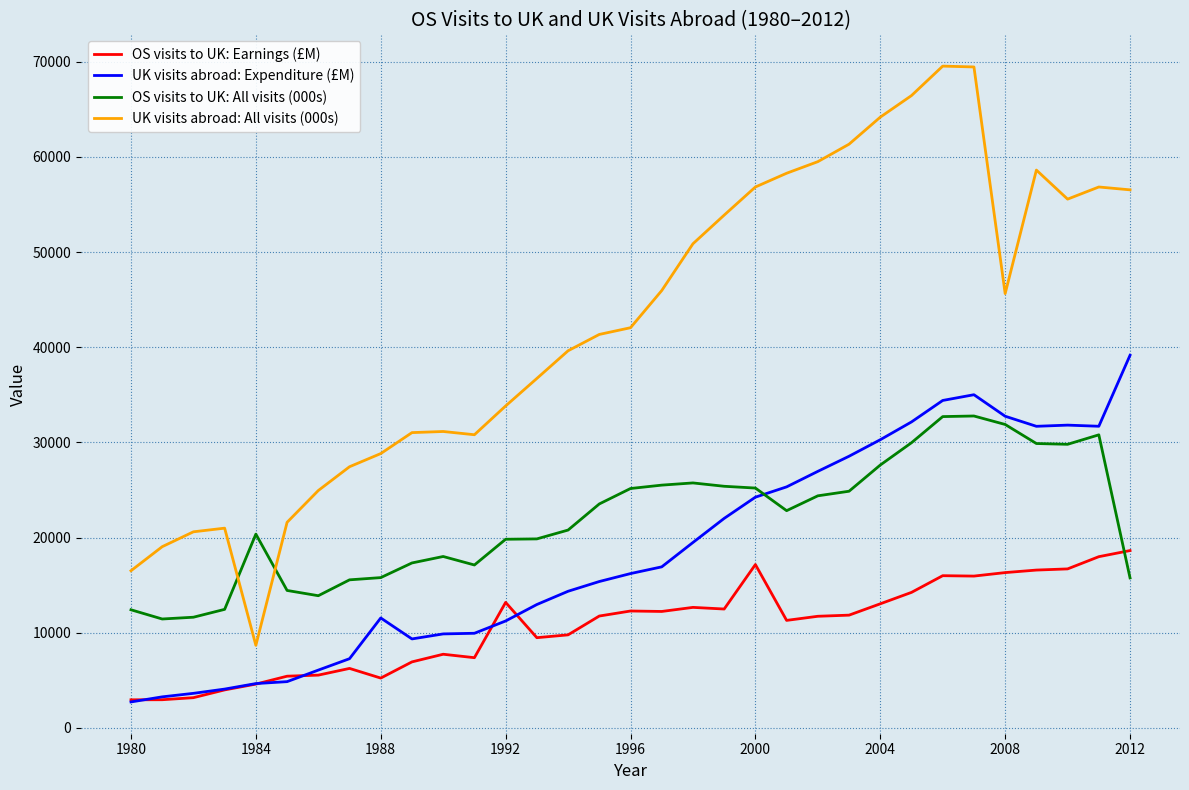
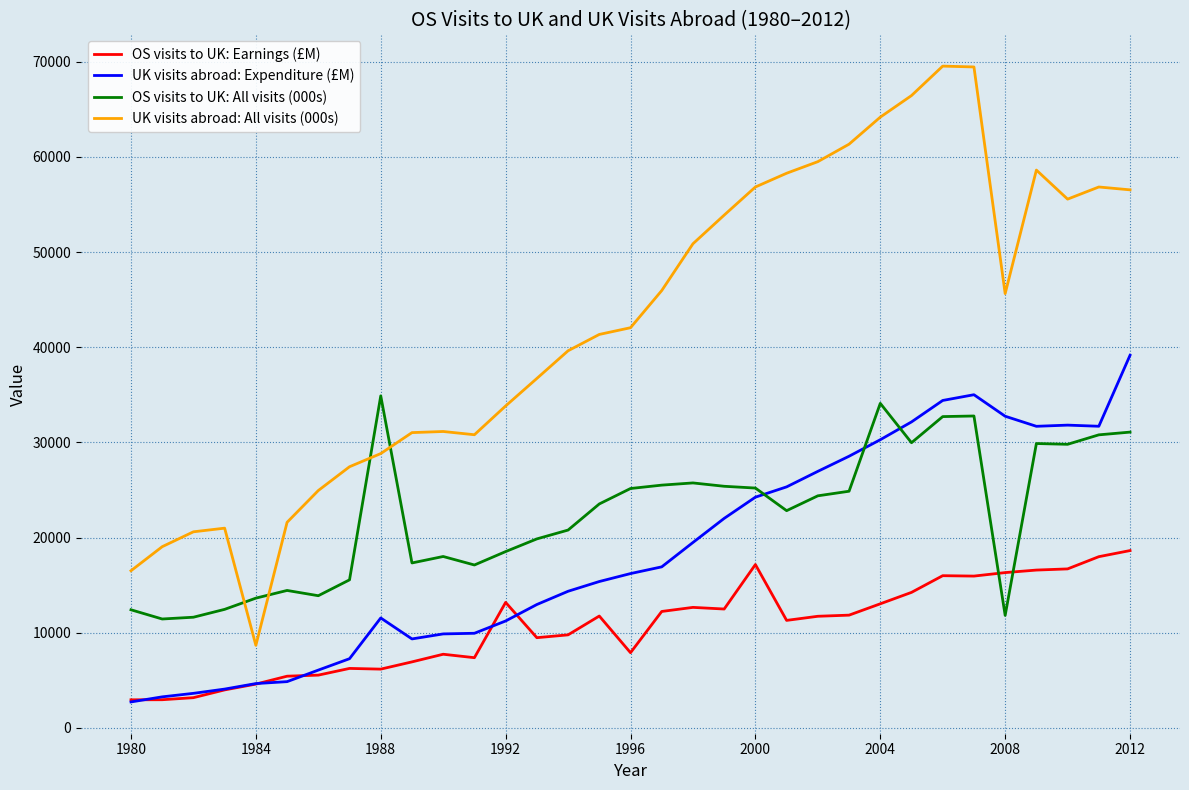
OS visits to UK: All visits (000s), 1984: 20000 -> 14000
OS visits to UK: Earnings (£M), 1988: 5000 -> 6000
OS visits to UK: All visits (000s), 1988: 16000 -> 35000
OS visits to UK: All visits (000s), 1992: 20000 -> 19000
OS visits to UK: Earnings (£M), 1996: 12000 -> 8000
OS visits to UK: All visits (000s), 2004: 28000 -> 34000
OS visits to UK: All visits (000s), 2008: 32000 -> 12000
OS visits to UK: All visits (000s), 2012: 16000 -> 31000
